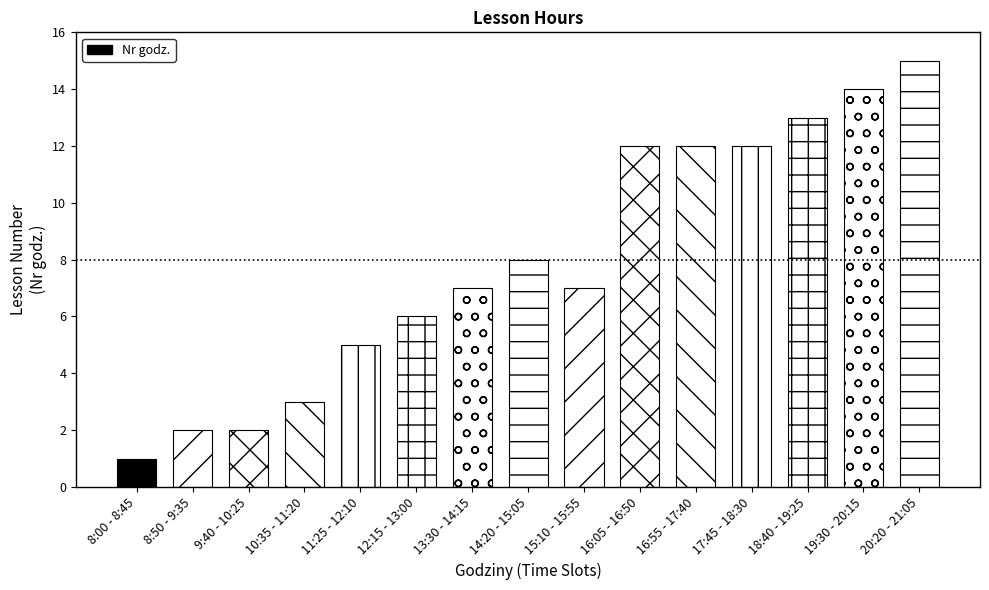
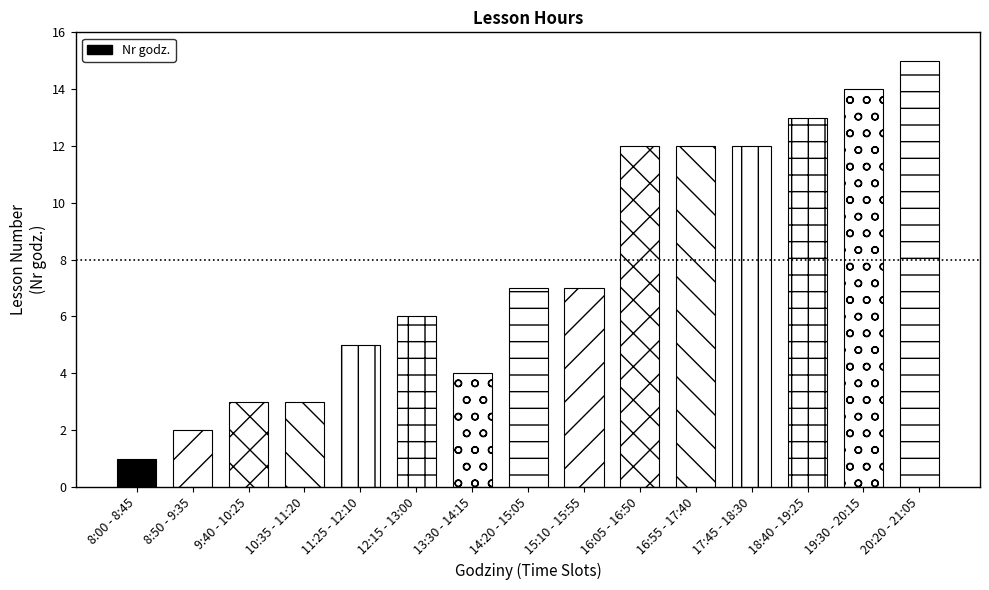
9:40 - 10:25: 2 -> 3
13:30 - 14:15: 7 -> 4
14:20 - 15:05: 8 -> 7
